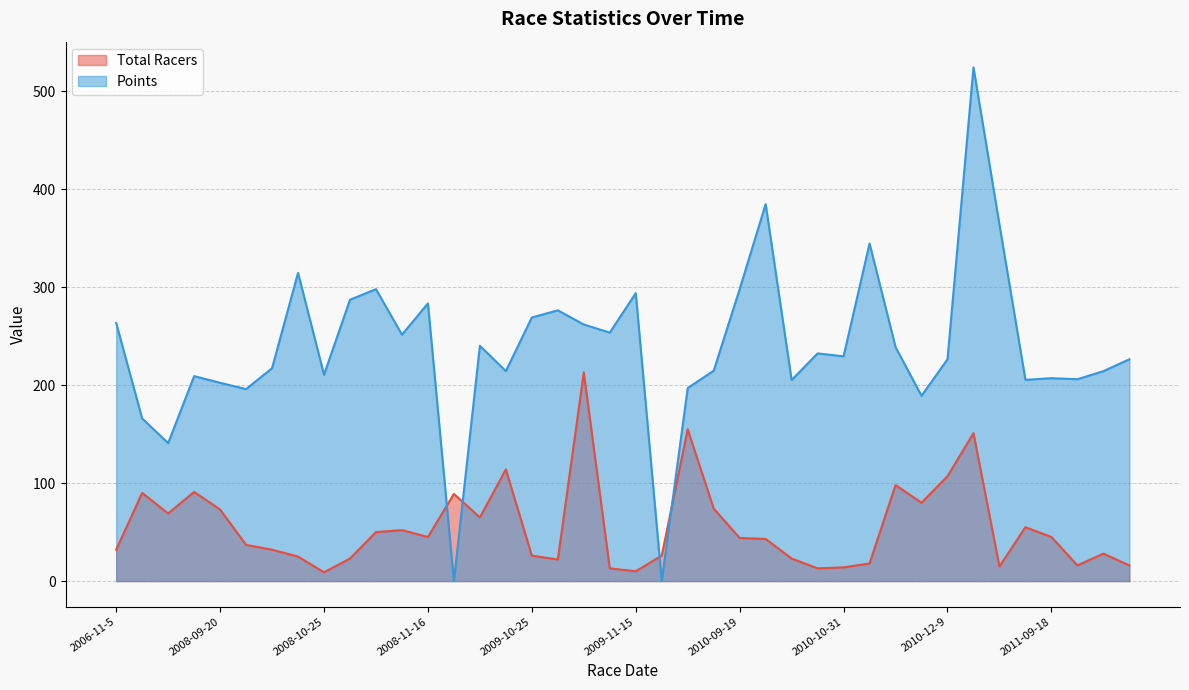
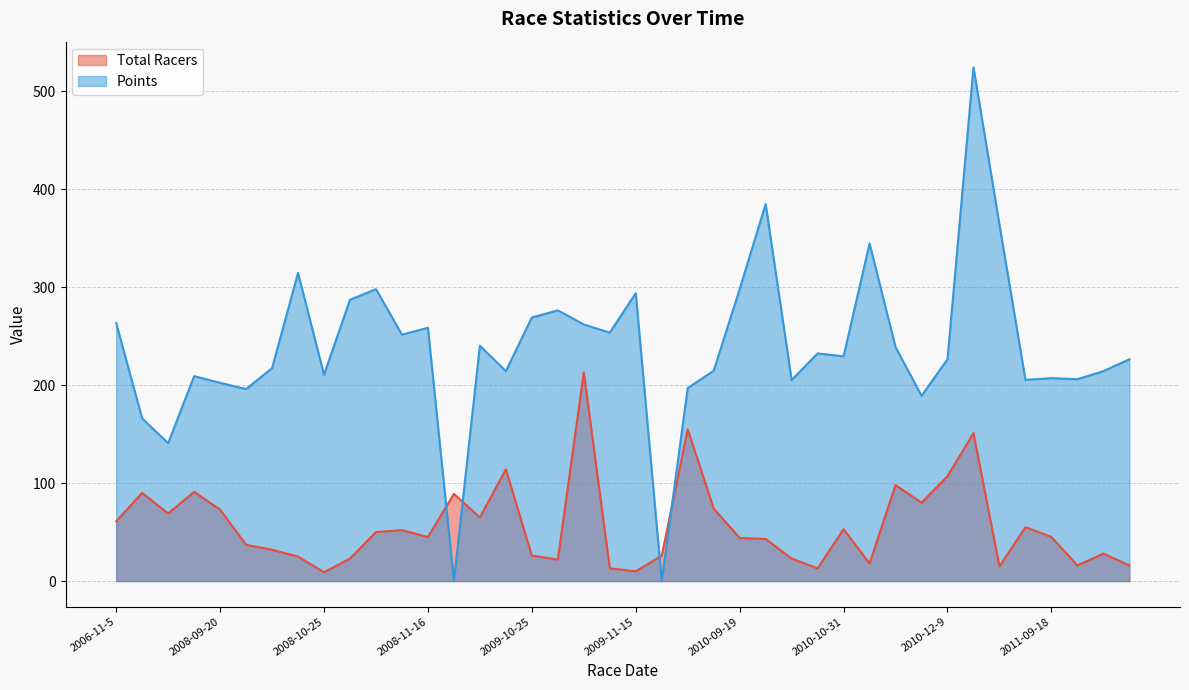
Total Racers, 2006-11-5: 30 -> 60
Points, 2008-11-16: 280 -> 260
Total Racers, 2010-10-31: 10 -> 50
